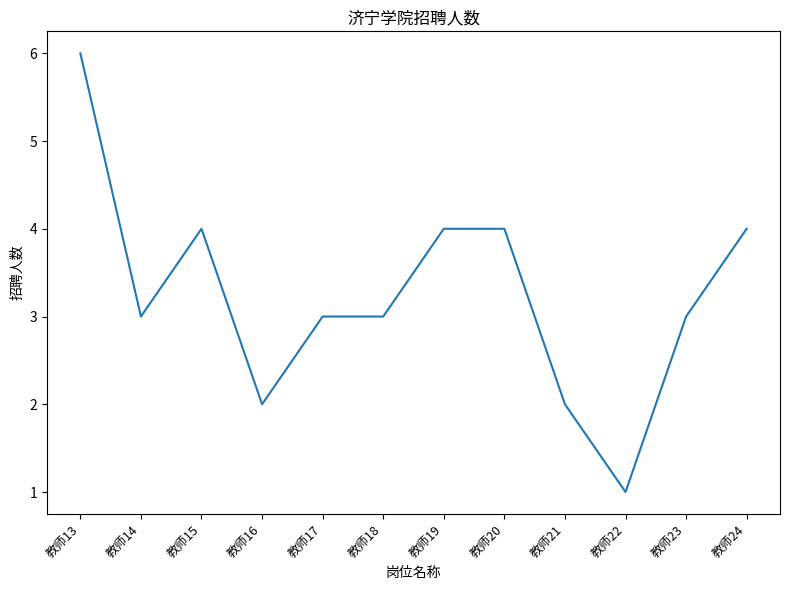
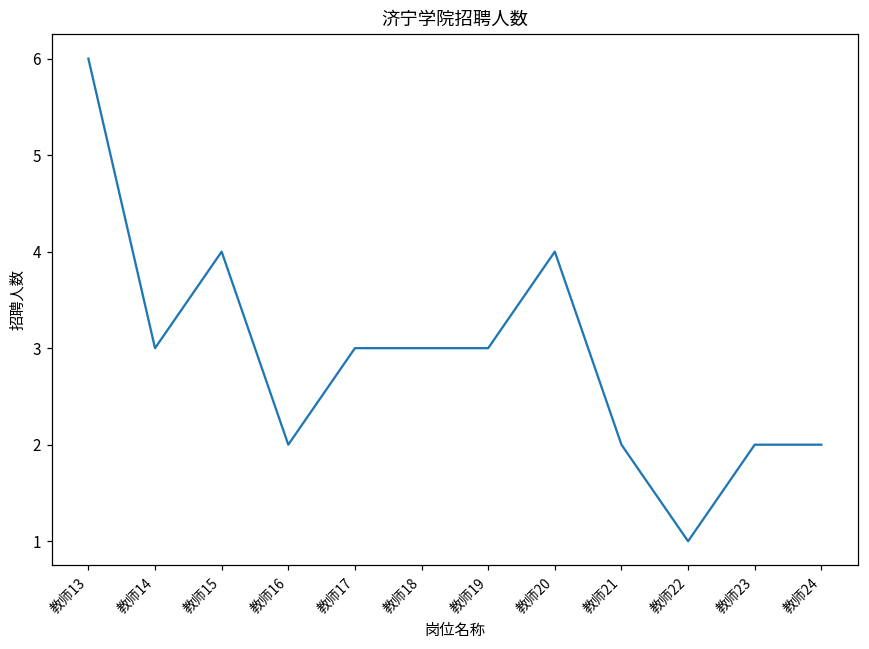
教师19: 4 -> 3
教师23: 3 -> 2
教师24: 4 -> 2
